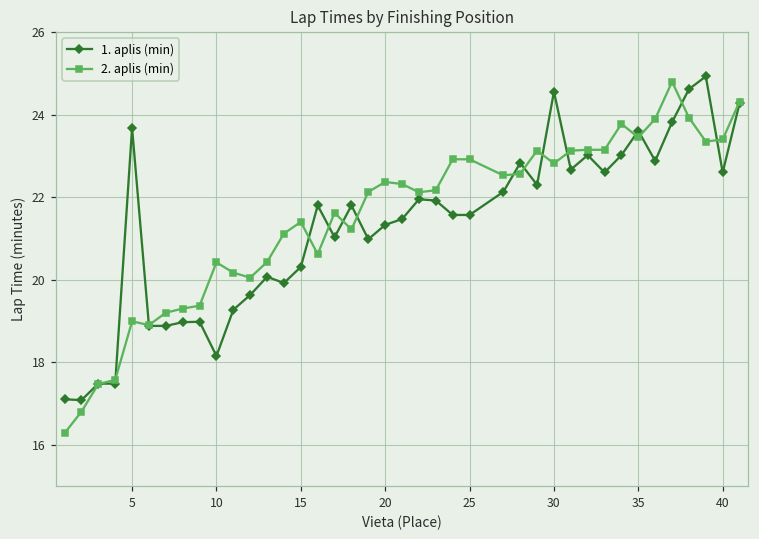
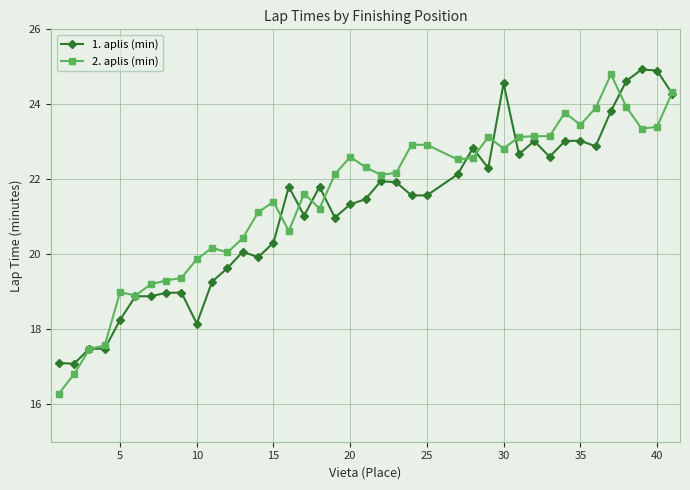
1. aplis (min), 5: 23.7 -> 18.3
2. aplis (min), 10: 20.4 -> 19.9
2. aplis (min), 20: 22.4 -> 22.6
1. aplis (min), 35: 23.6 -> 23.0
1. aplis (min), 40: 22.6 -> 24.9
